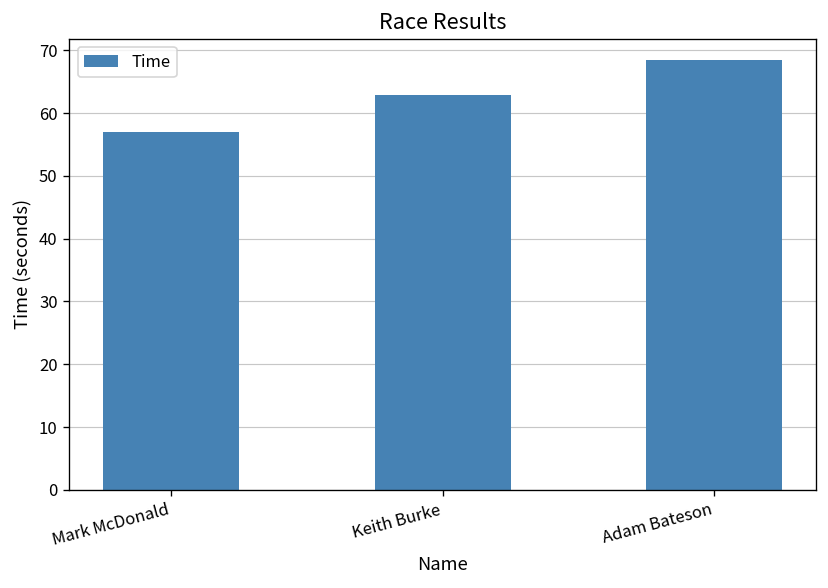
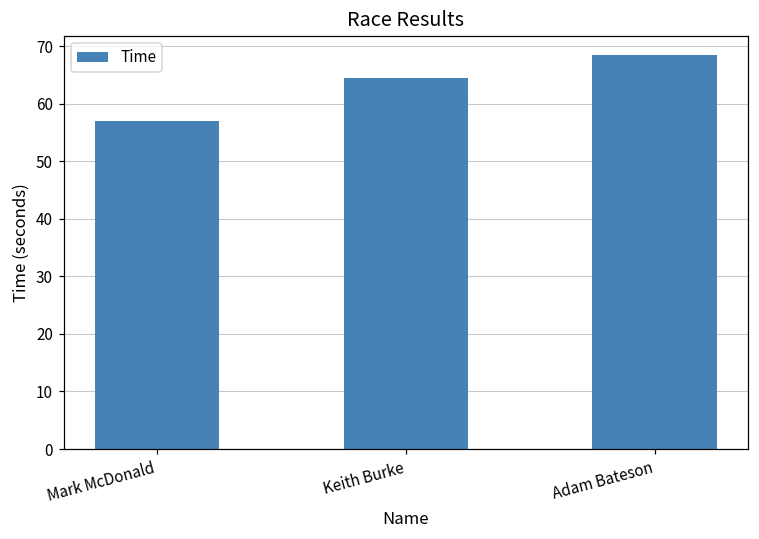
Keith Burke: 63 -> 65
